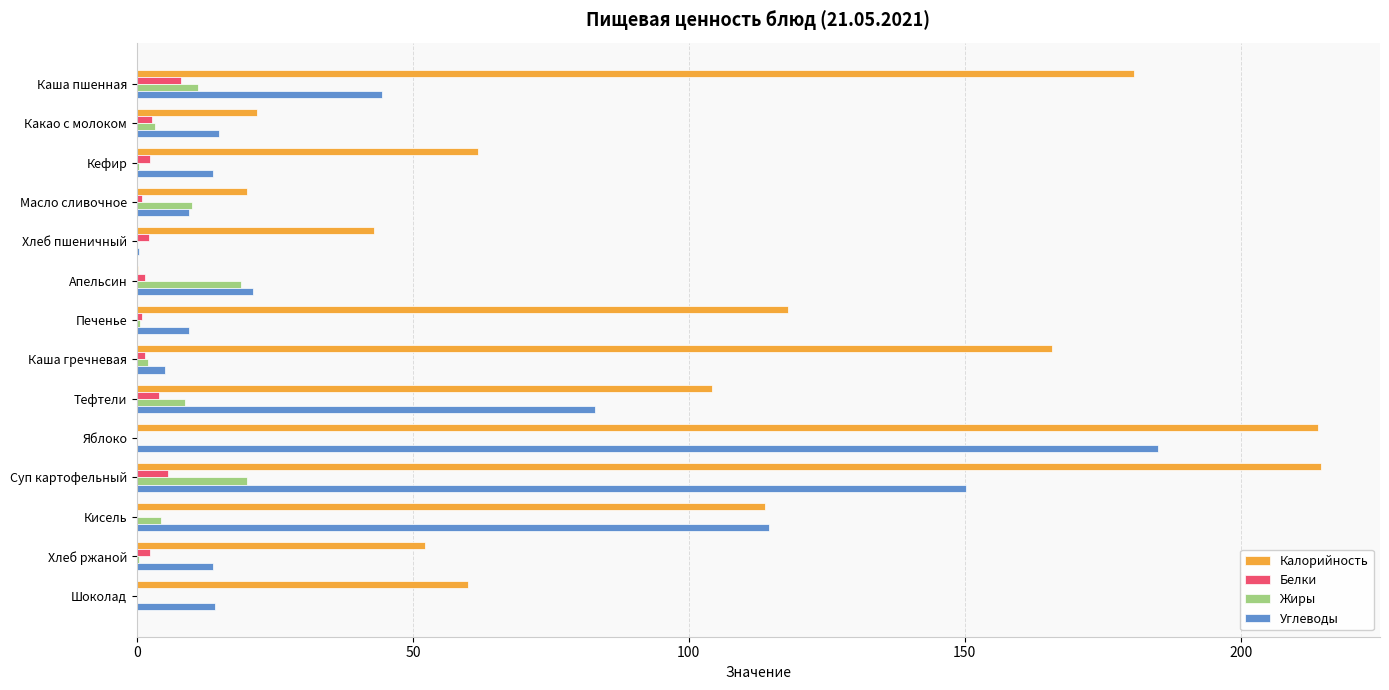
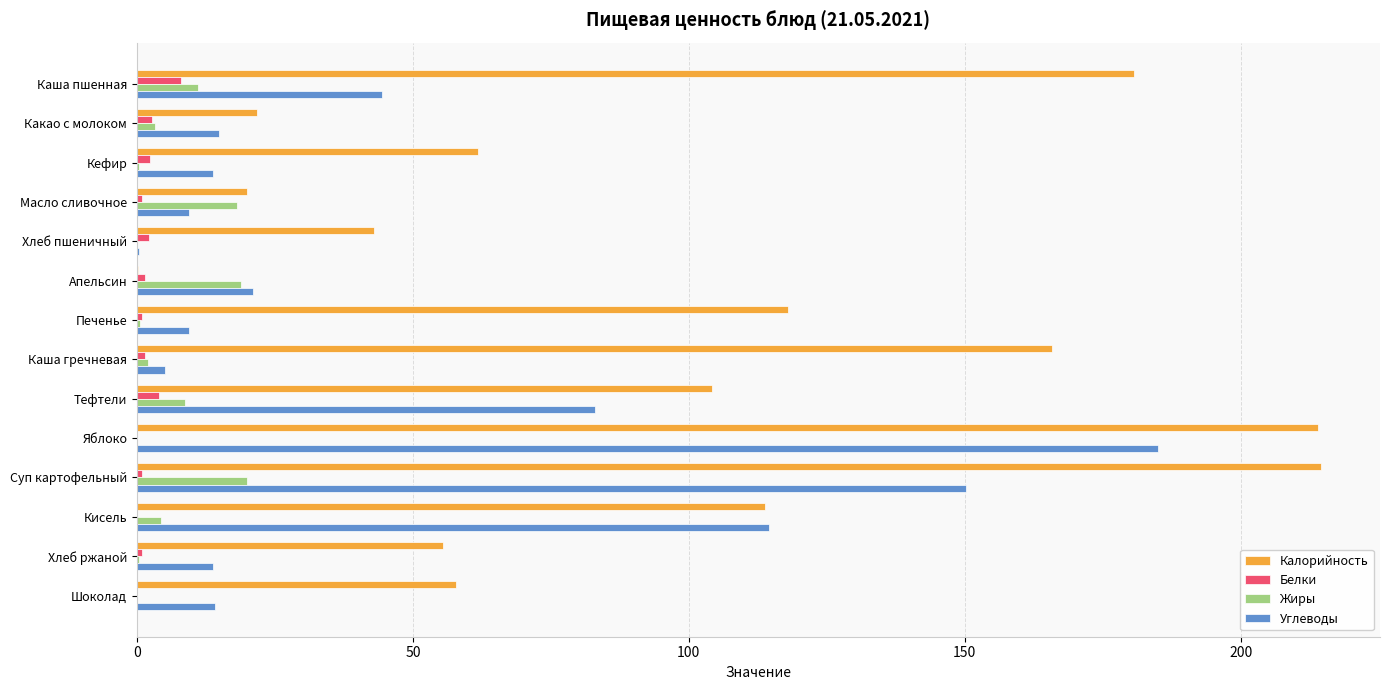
Жиры, Масло сливочное: 10 -> 18
Белки, Суп картофельный: 6 -> 1
Калорийность, Хлеб ржаной: 52 -> 55
Белки, Хлеб ржаной: 2 -> 1
Калорийность, Шоколад: 60 -> 58
